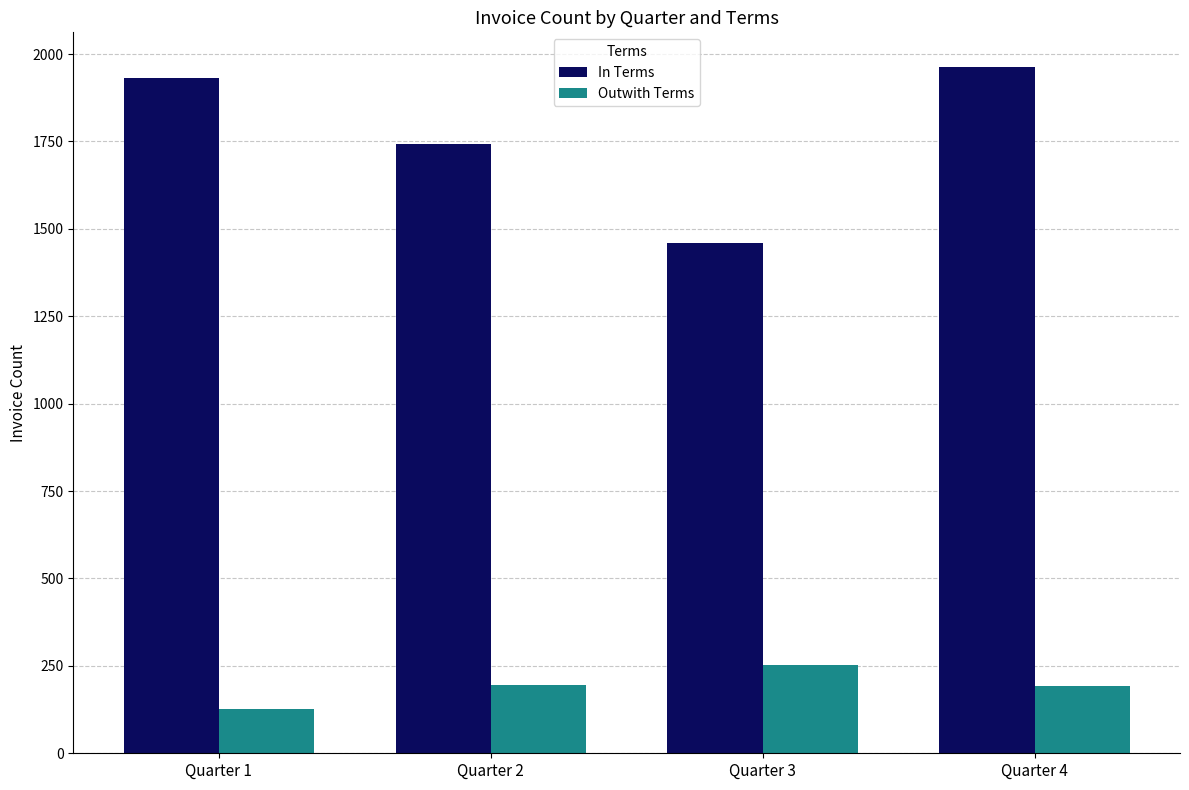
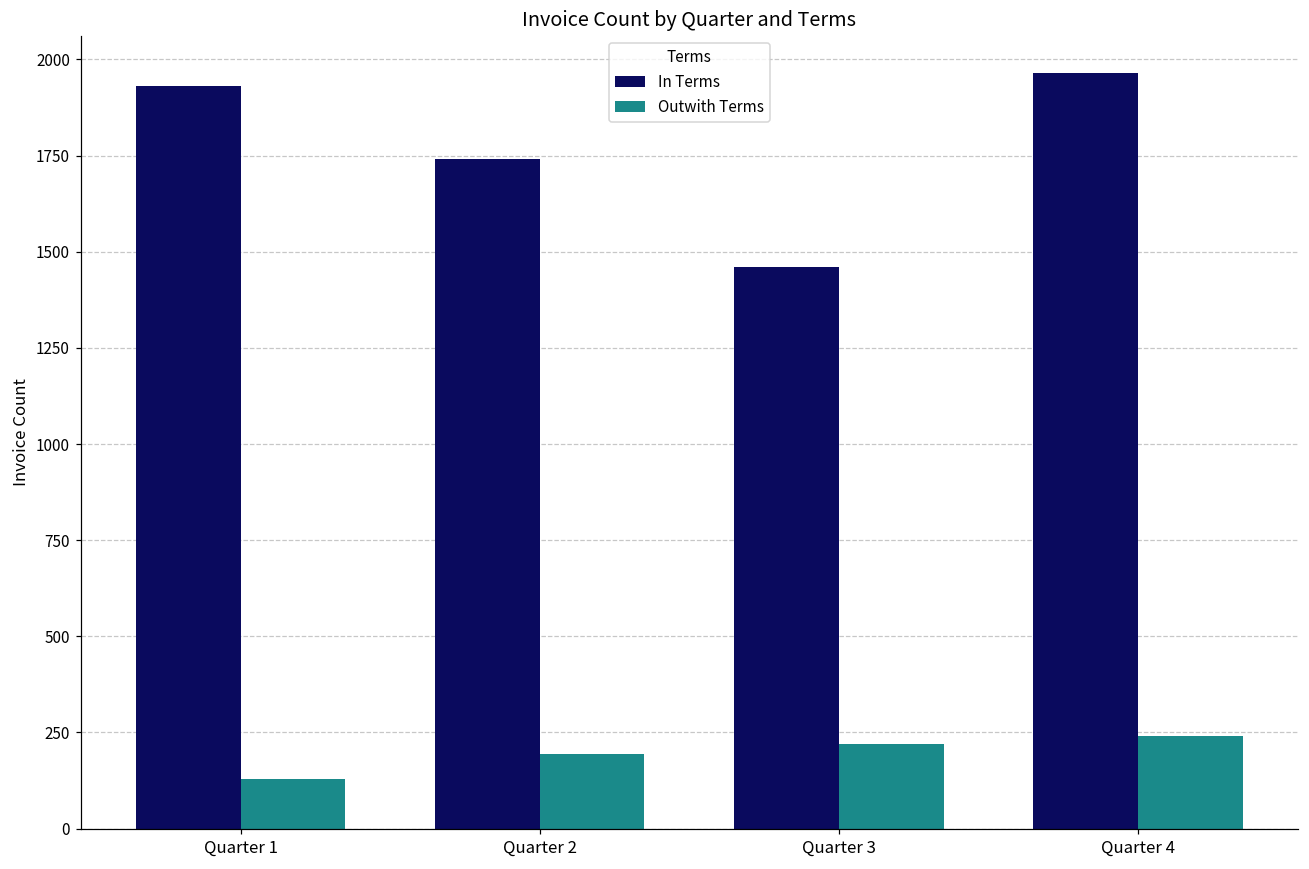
Outwith Terms, Quarter 3: 250 -> 220
Outwith Terms, Quarter 4: 190 -> 240
